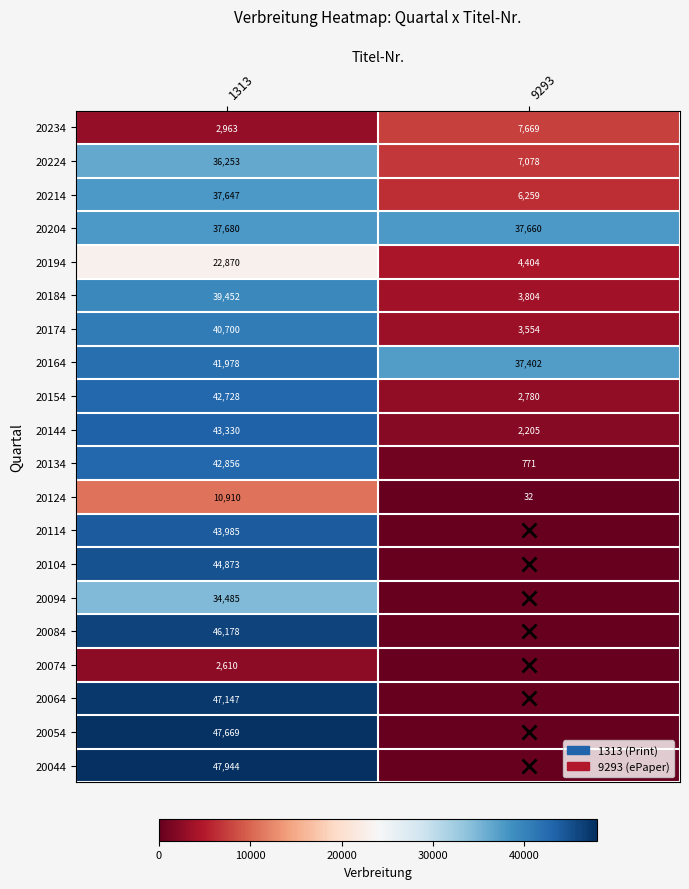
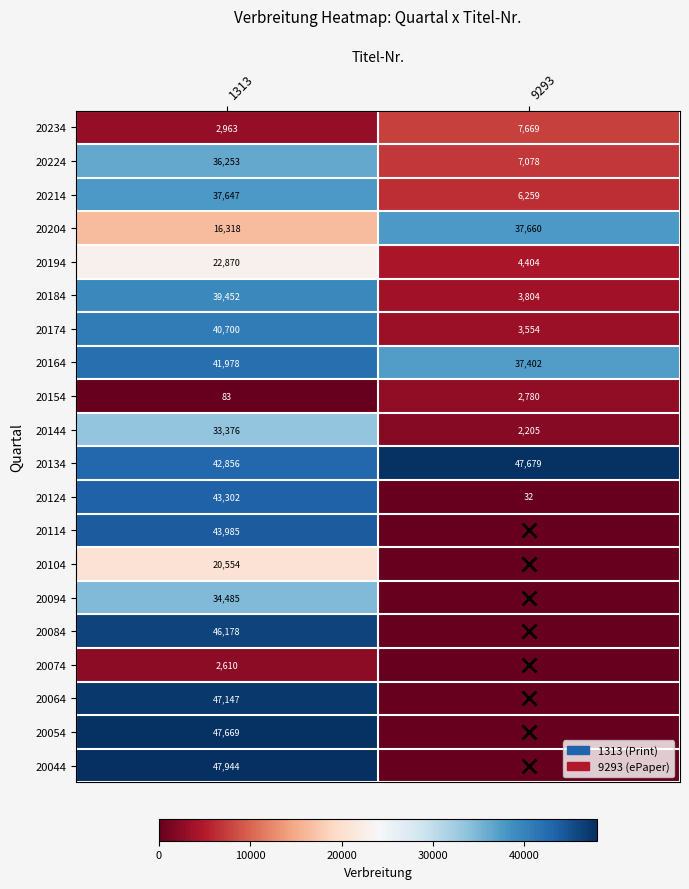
20204, 1313: 37,680 -> 16,318
20154, 1313: 42,728 -> 83
20144, 1313: 43,330 -> 33,376
20134, 9293: 771 -> 47,679
20124, 1313: 10,910 -> 43,302
20104, 1313: 44,873 -> 20,554
